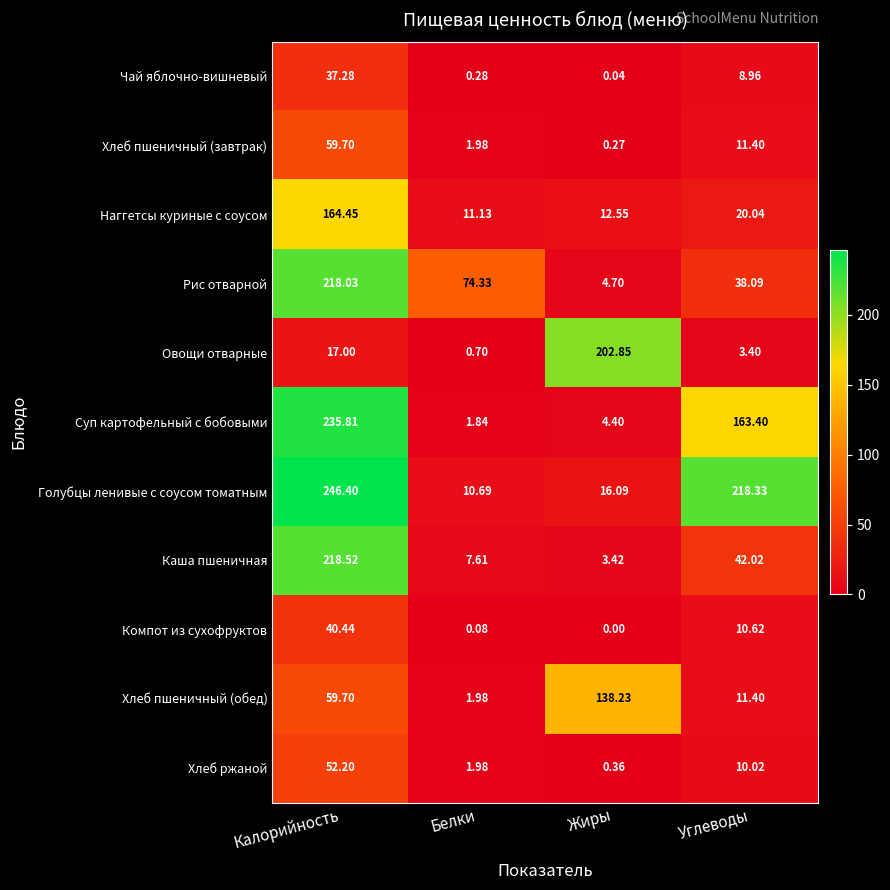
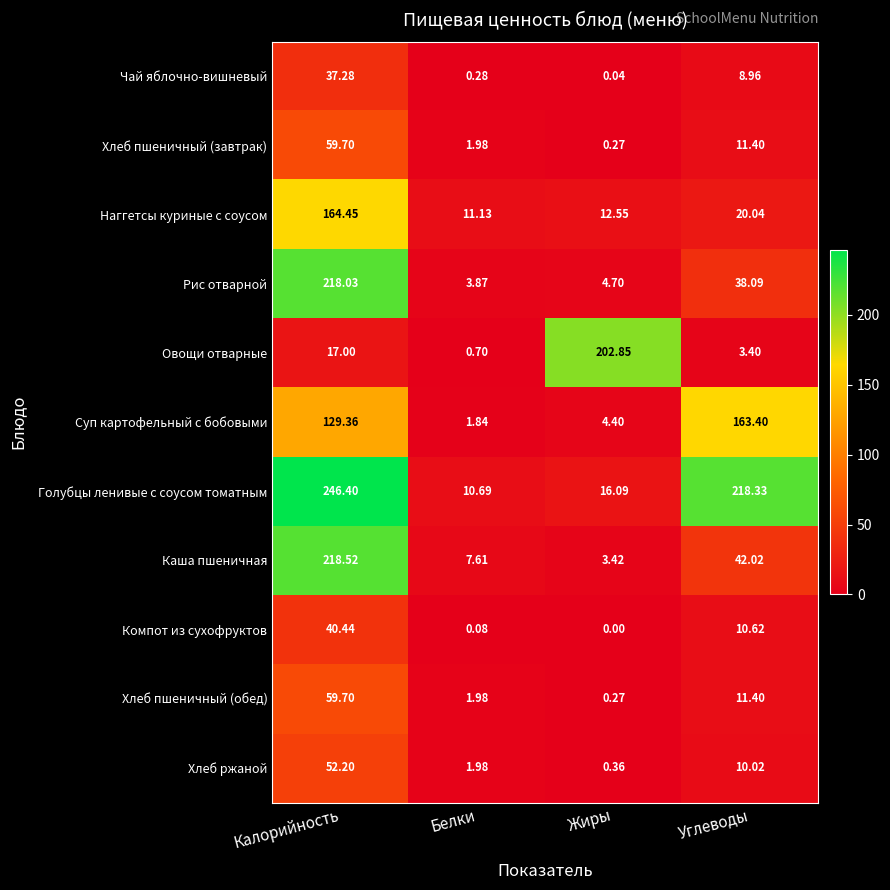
Рис отварной, Белки: 74.33 -> 3.87
Суп картофельный с бобовыми, Калорийность: 235.81 -> 129.36
Хлеб пшеничный (обед), Жиры: 138.23 -> 0.27
